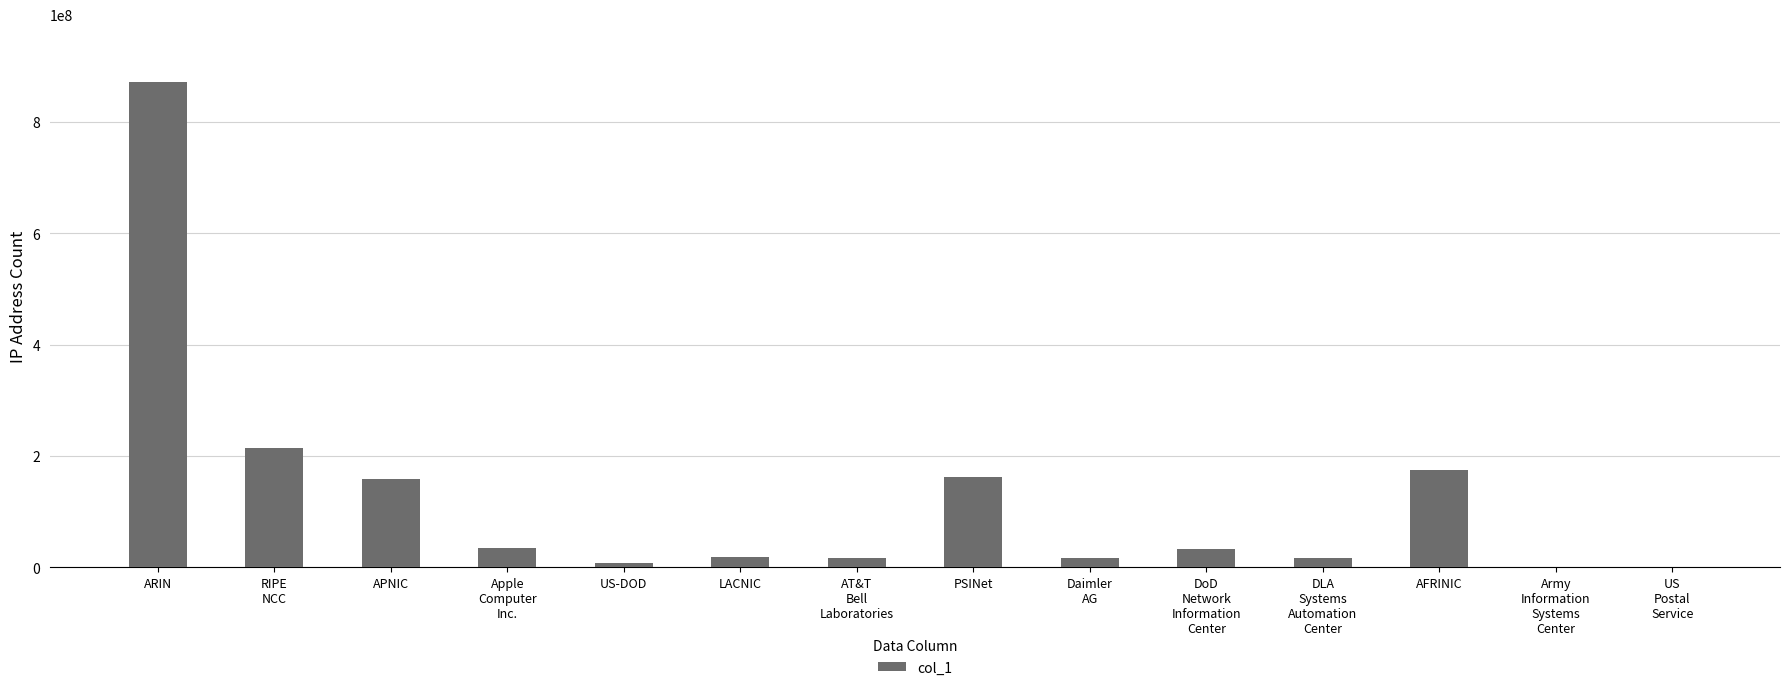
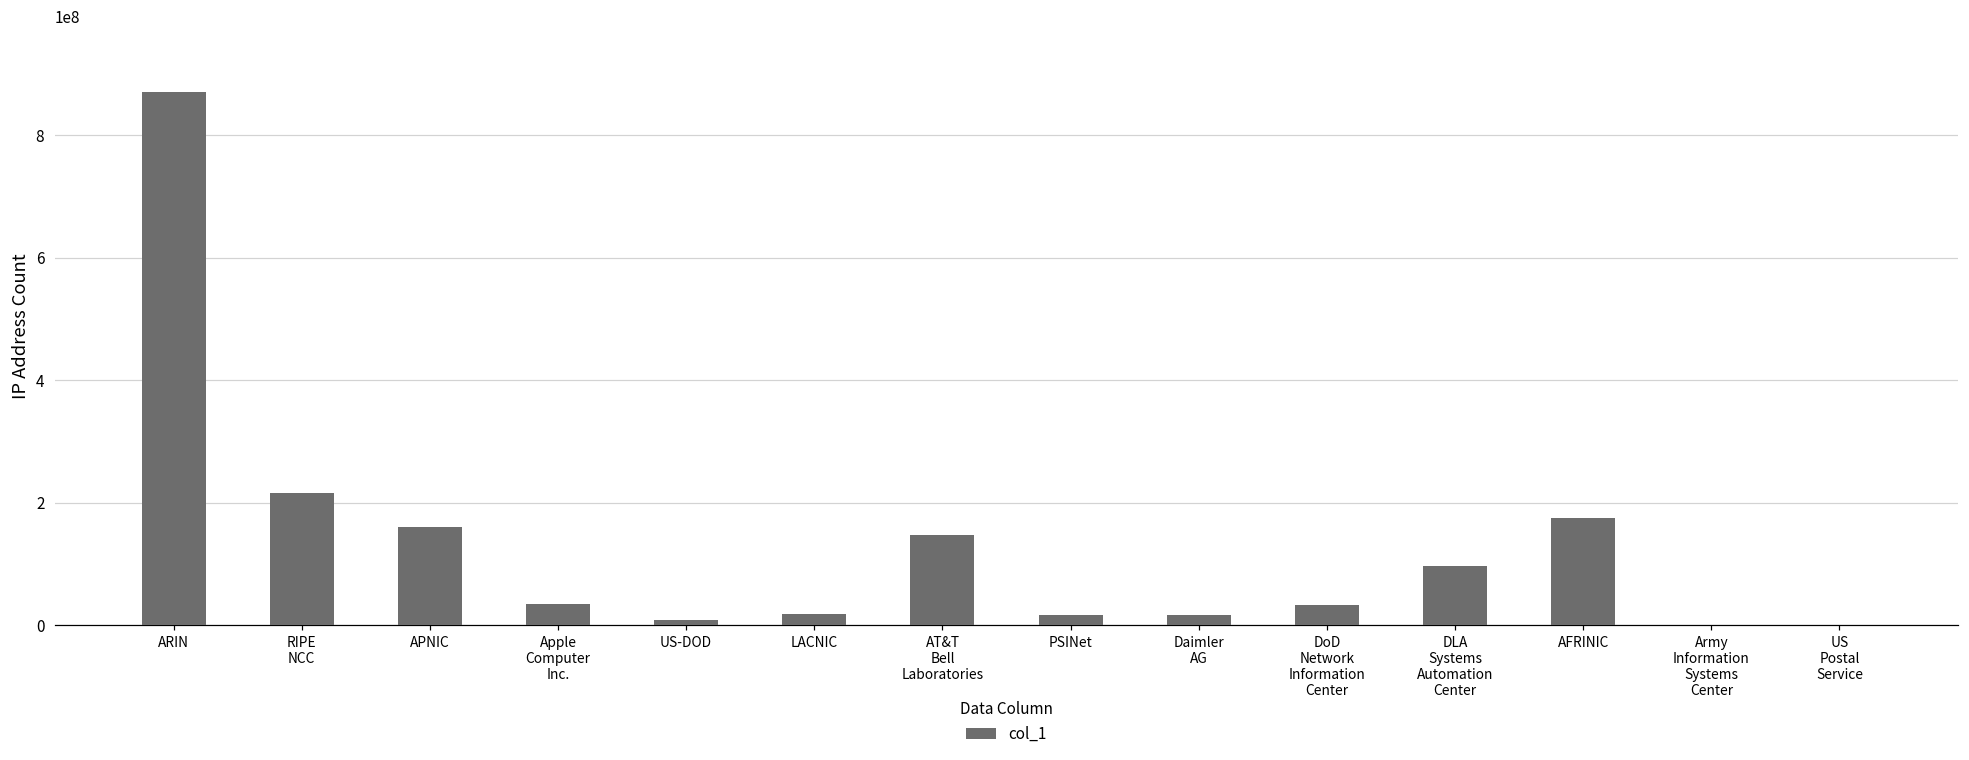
AT&T Bell Laboratories: 20000000 -> 150000000
PSINet: 160000000 -> 20000000
DLA Systems Automation Center: 20000000 -> 100000000
